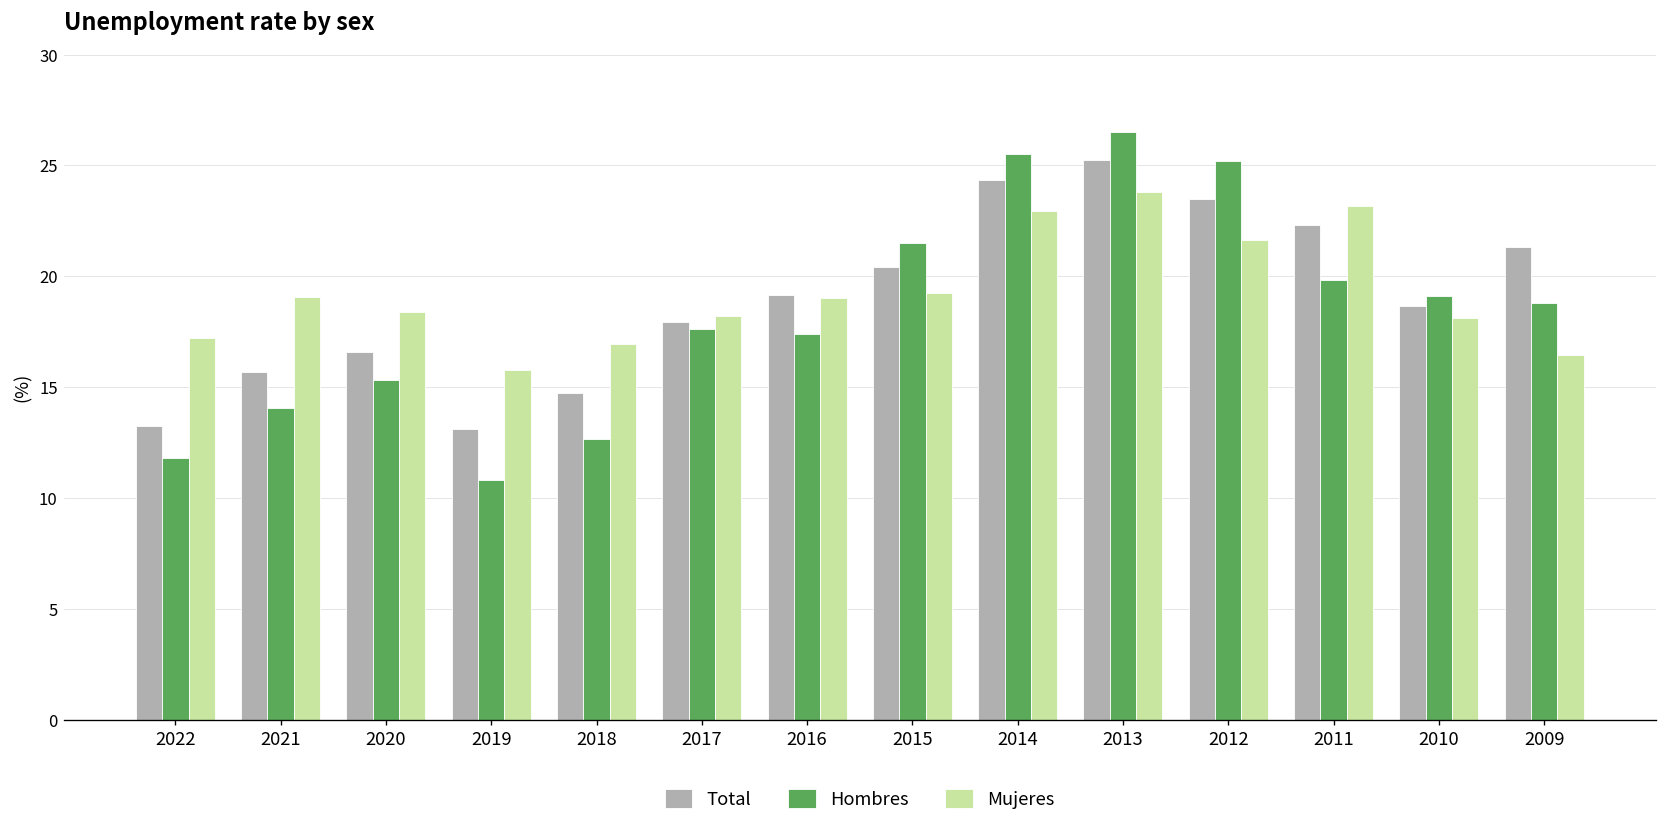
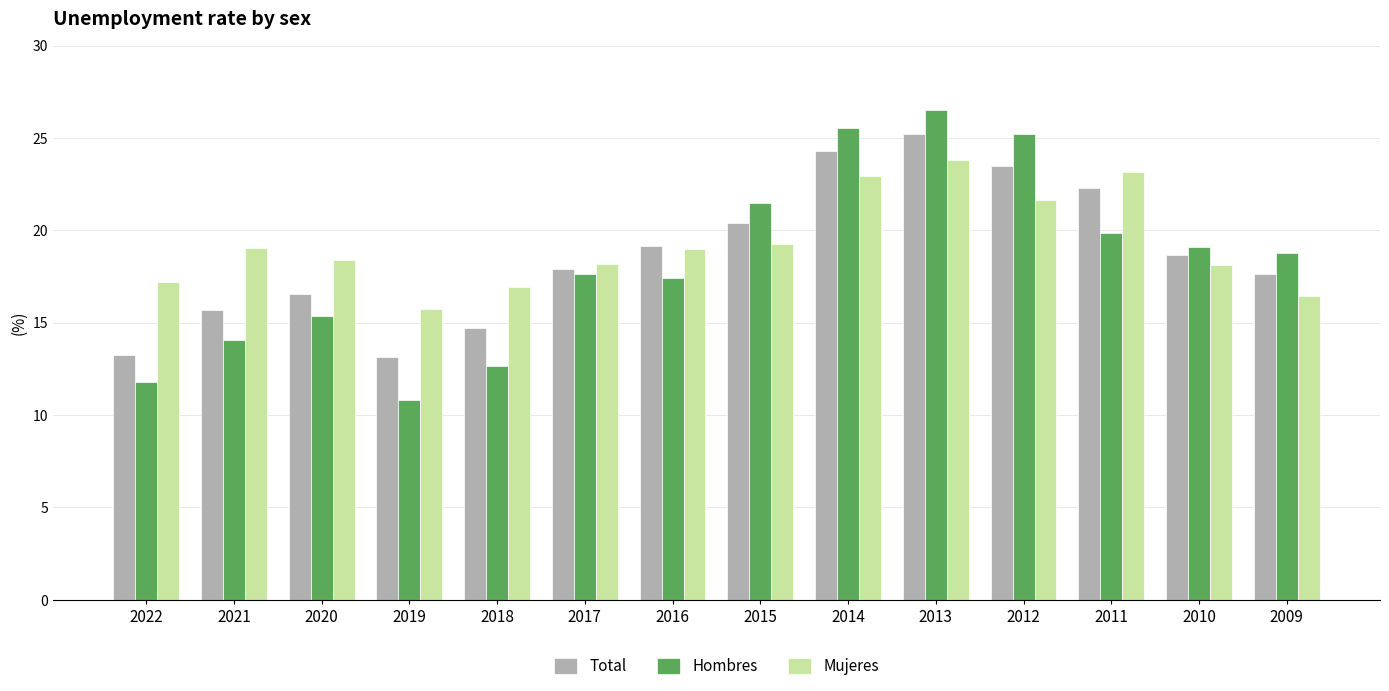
Total, 2009: 21.3 -> 17.6
